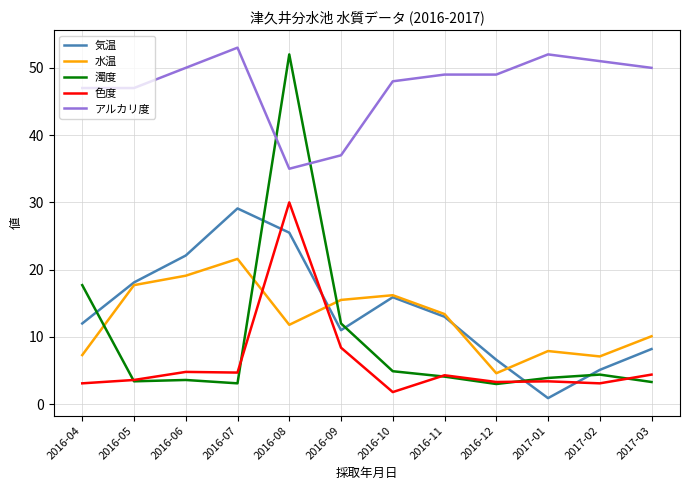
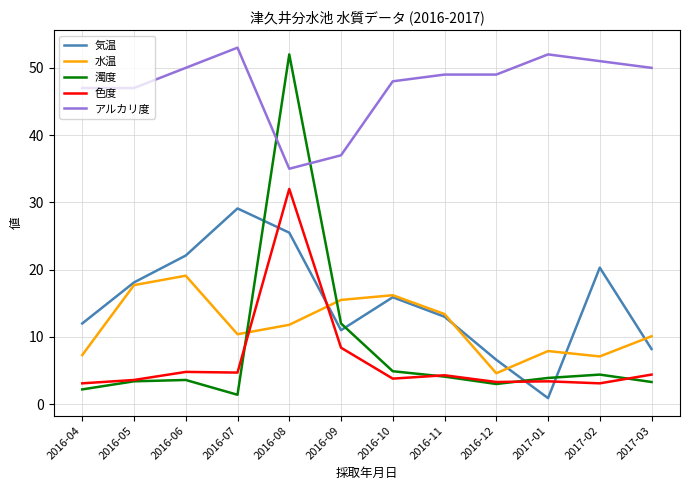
濁度, 2016-04: 18 -> 2
水温, 2016-07: 22 -> 10
濁度, 2016-07: 3 -> 1
色度, 2016-08: 30 -> 32
色度, 2016-10: 2 -> 4
気温, 2017-02: 5 -> 20
